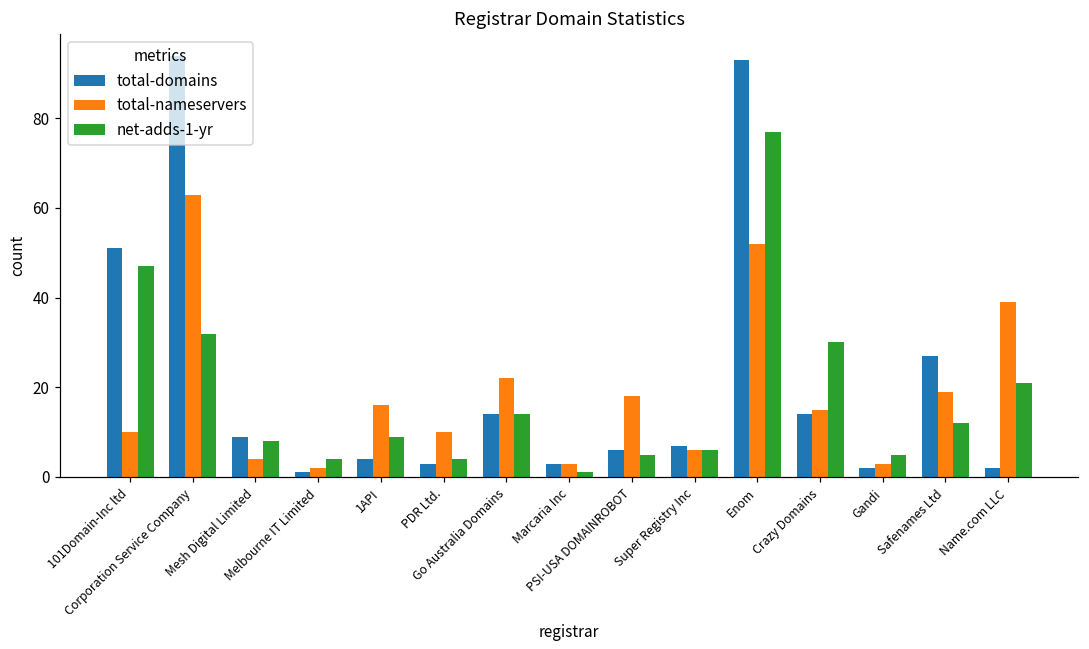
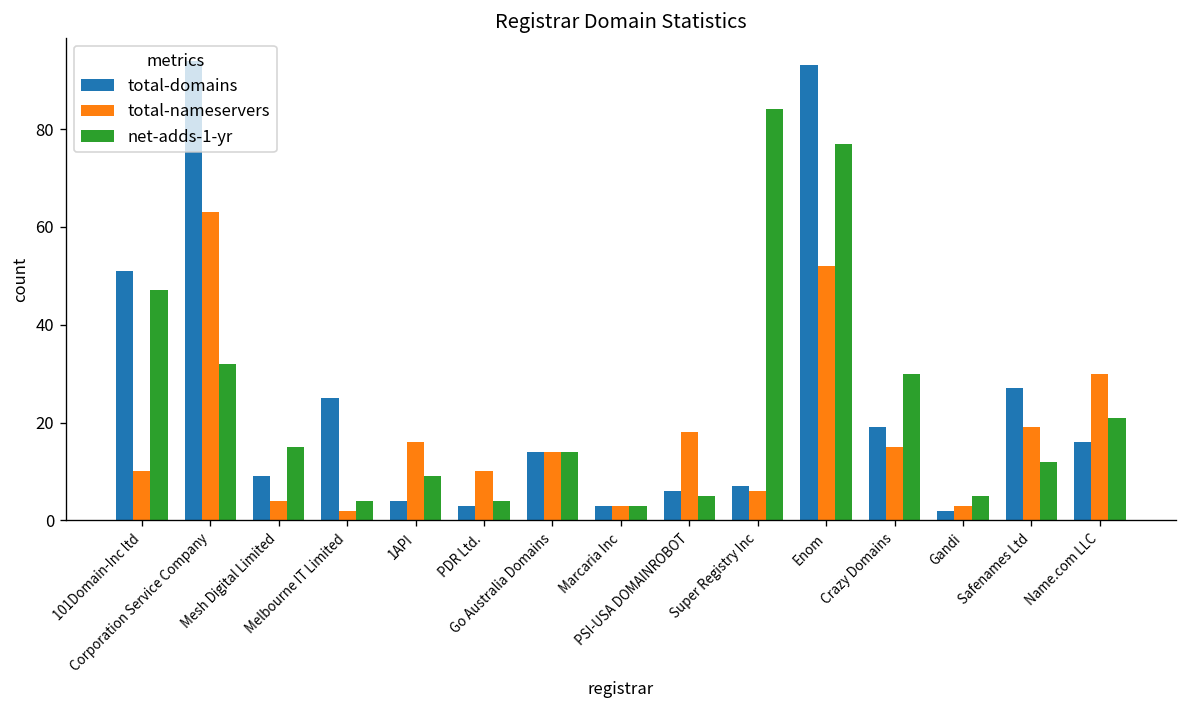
net-adds-1-yr, Mesh Digital Limited: 8 -> 15
total-domains, Melbourne IT Limited: 1 -> 25
total-nameservers, Go Australia Domains: 22 -> 14
net-adds-1-yr, Marcaria Inc: 1 -> 3
net-adds-1-yr, Super Registry Inc: 6 -> 84
total-domains, Crazy Domains: 14 -> 19
total-domains, Name.com LLC: 2 -> 16
total-nameservers, Name.com LLC: 39 -> 30
